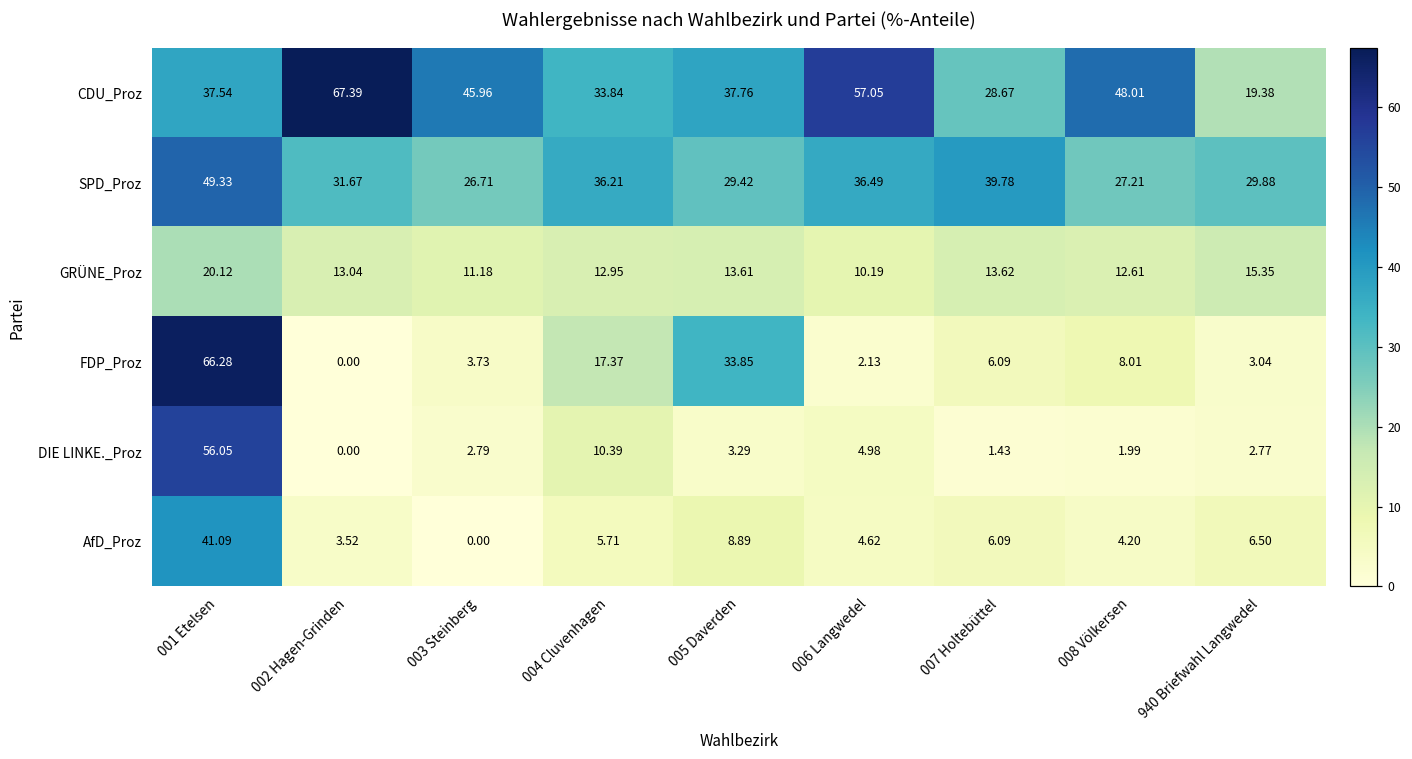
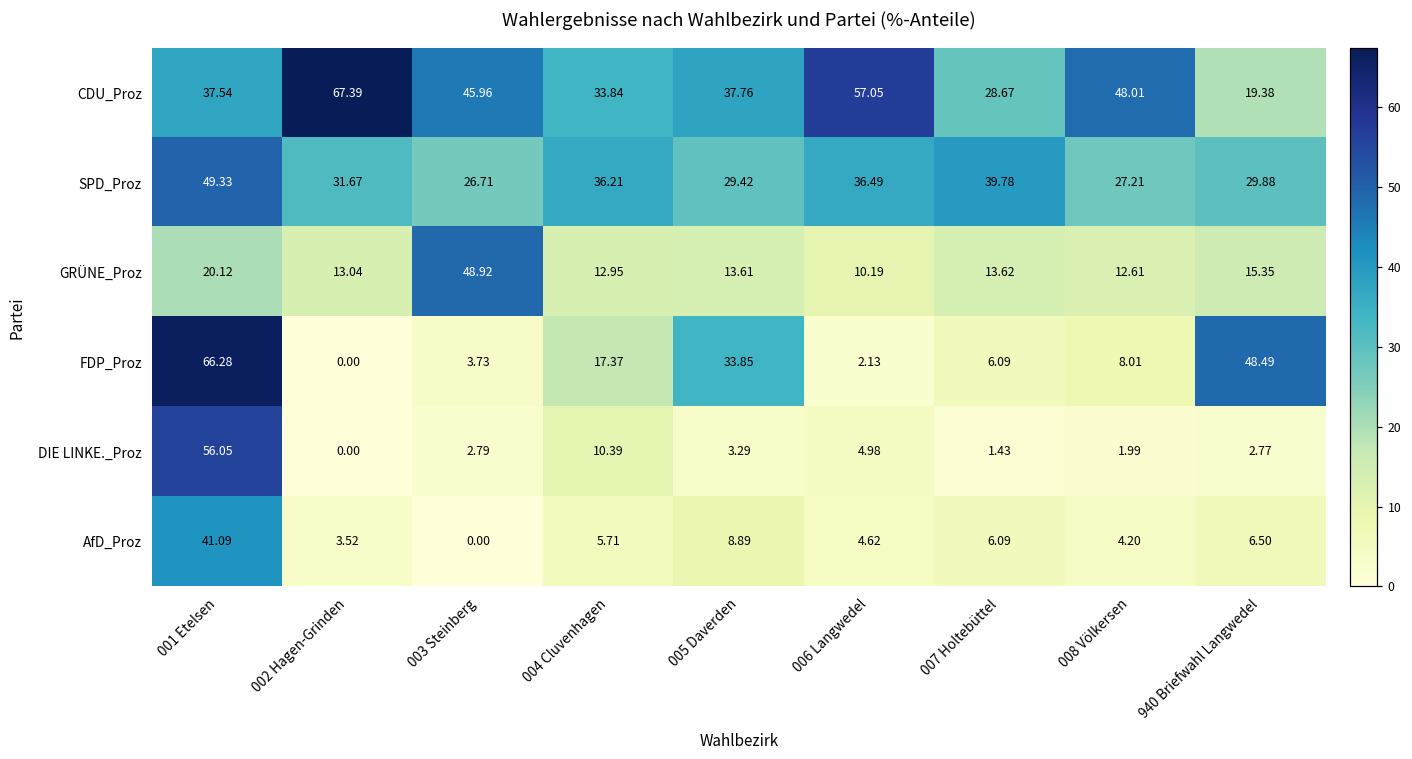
GRÜNE_Proz, 003 Steinberg: 11.18 -> 48.92
FDP_Proz, 940 Briefwahl Langwedel: 3.04 -> 48.49
